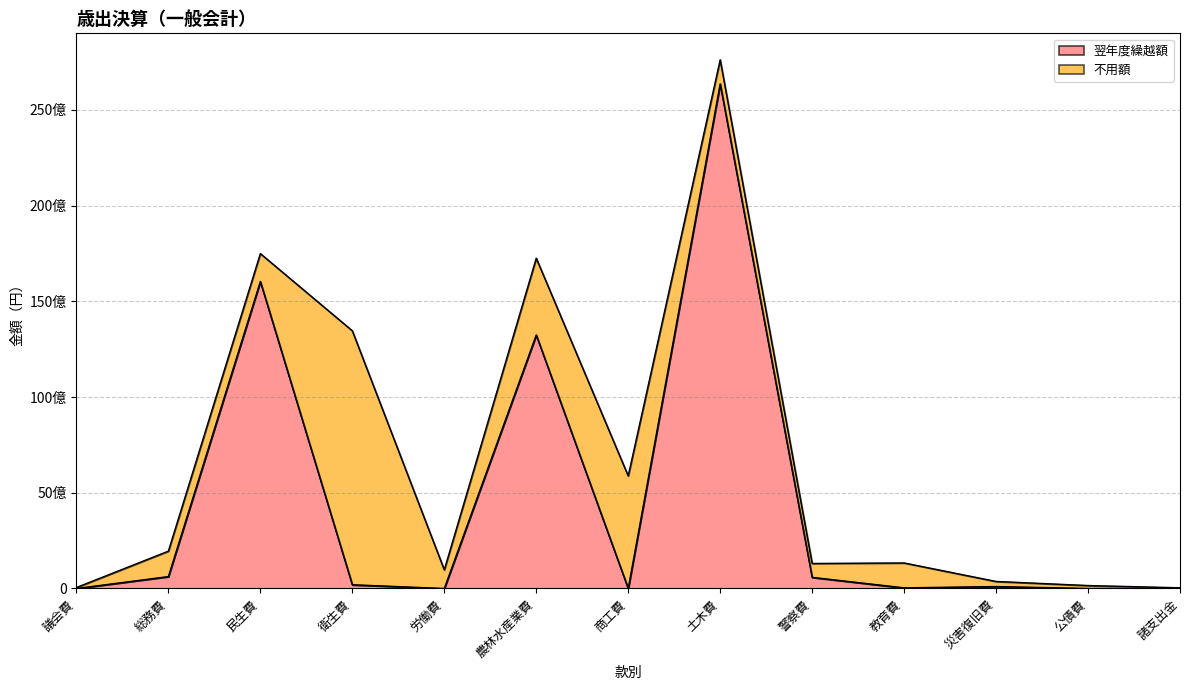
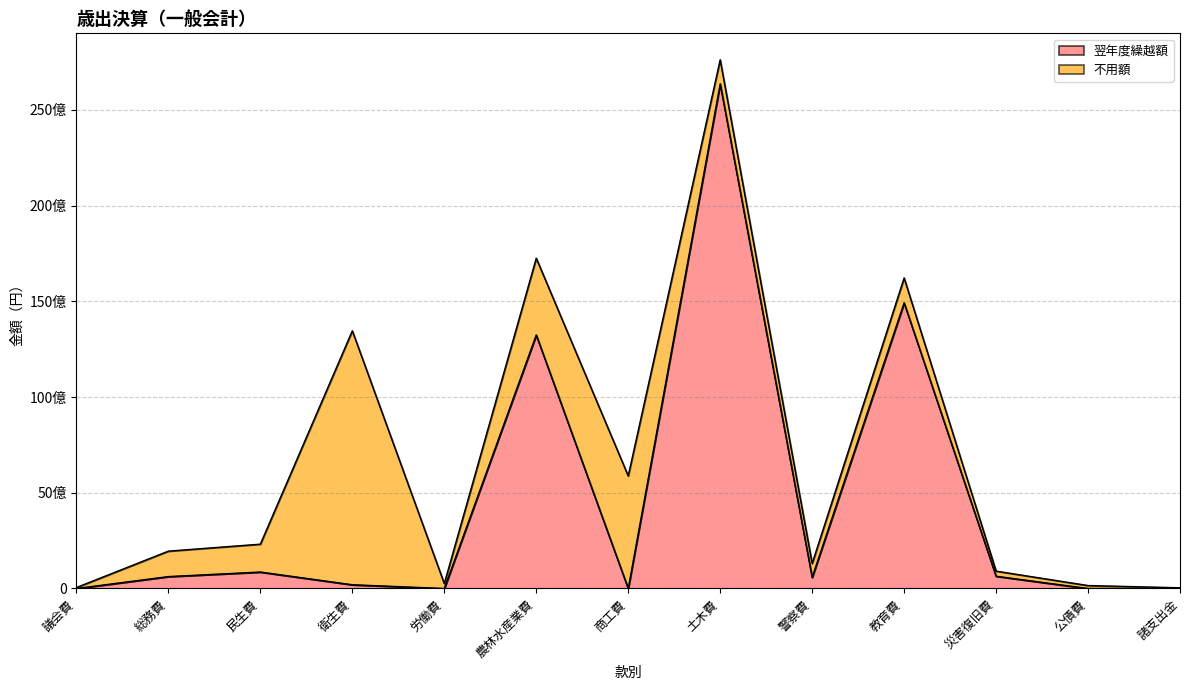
翌年度繰越額, 民生費: 160億 -> 9億
不用額, 労働費: 10億 -> 3億
翌年度繰越額, 教育費: 0億 -> 149億
翌年度繰越額, 災害復旧費: 1億 -> 6億
